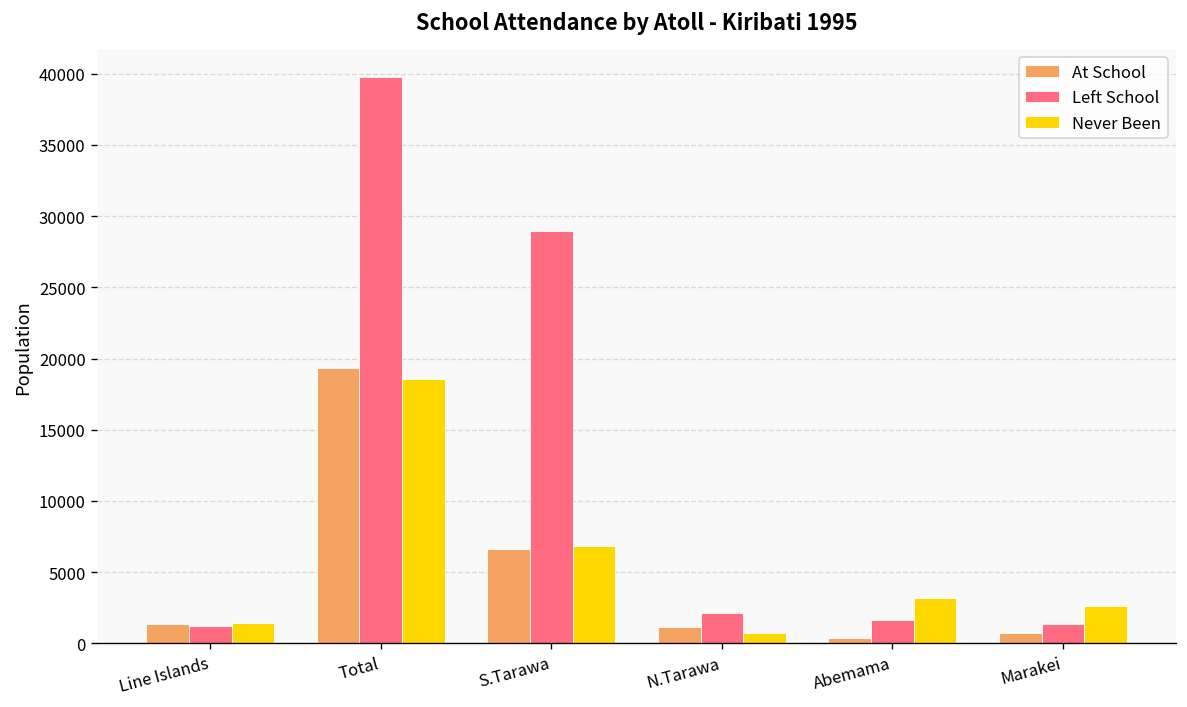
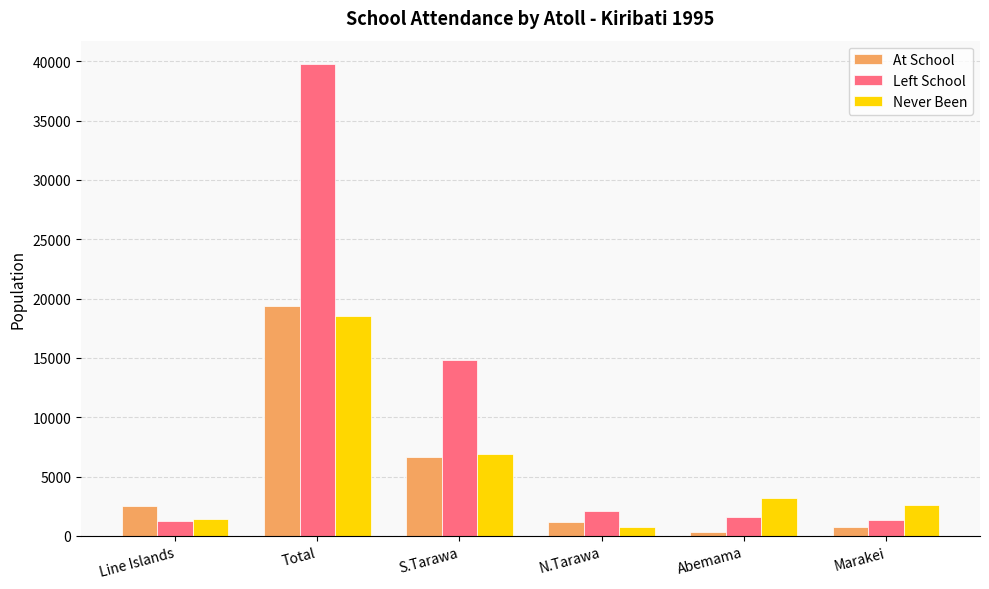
At School, Line Islands: 1300 -> 2600
Left School, S.Tarawa: 29000 -> 14900
